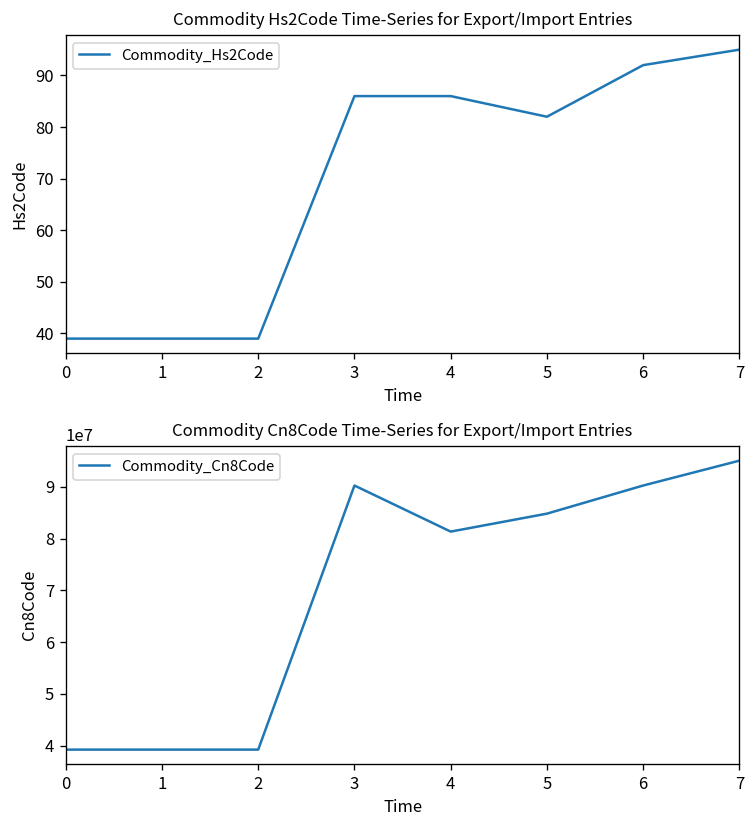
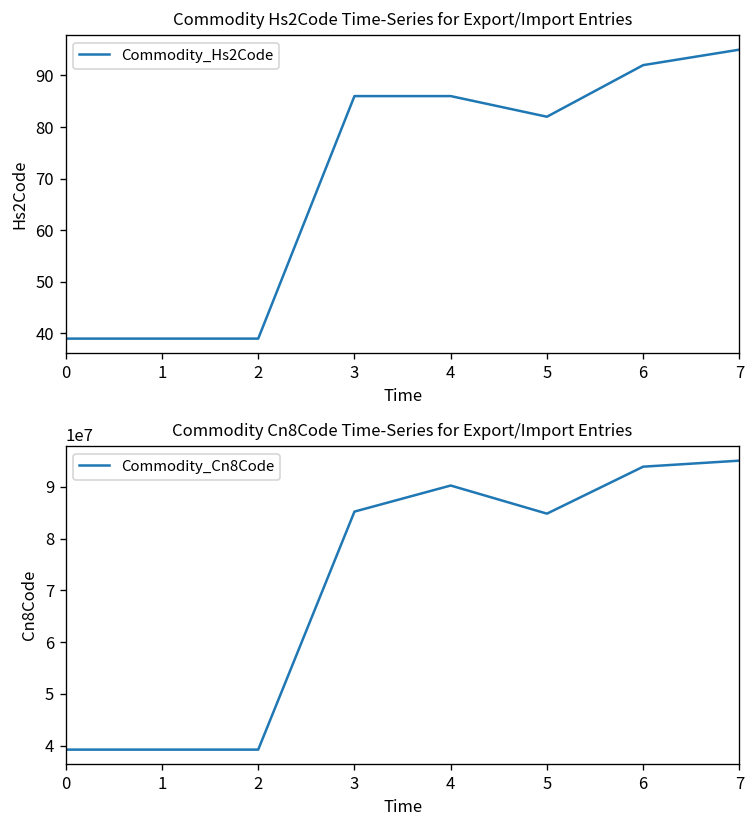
Commodity Cn8Code Time-Series for Export/Import Entries, 3: 90000000 -> 85000000
Commodity Cn8Code Time-Series for Export/Import Entries, 4: 81000000 -> 90000000
Commodity Cn8Code Time-Series for Export/Import Entries, 6: 90000000 -> 94000000
